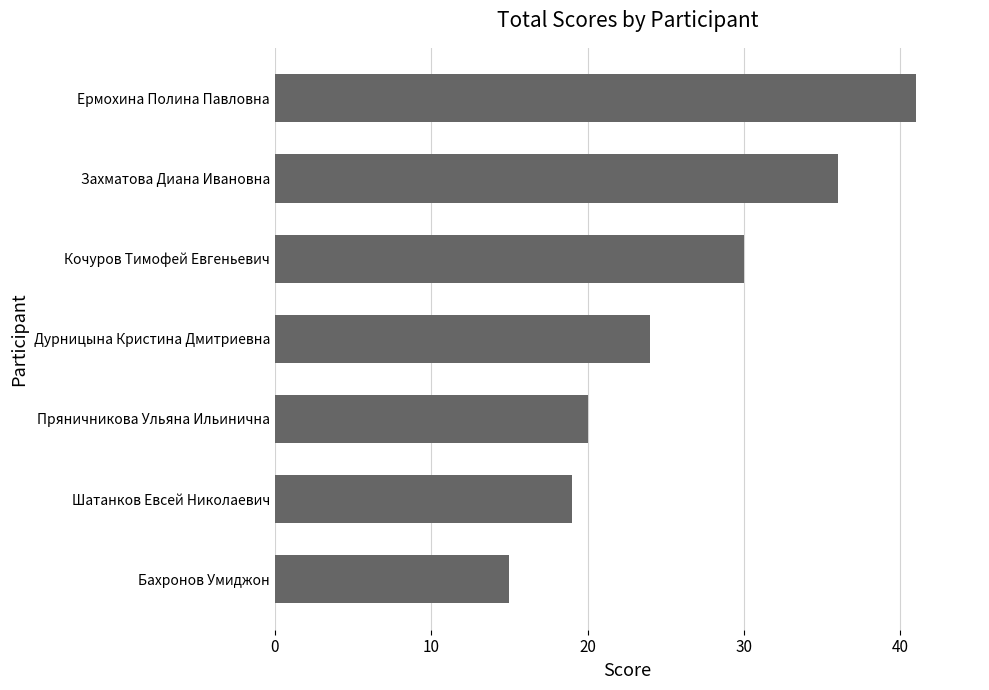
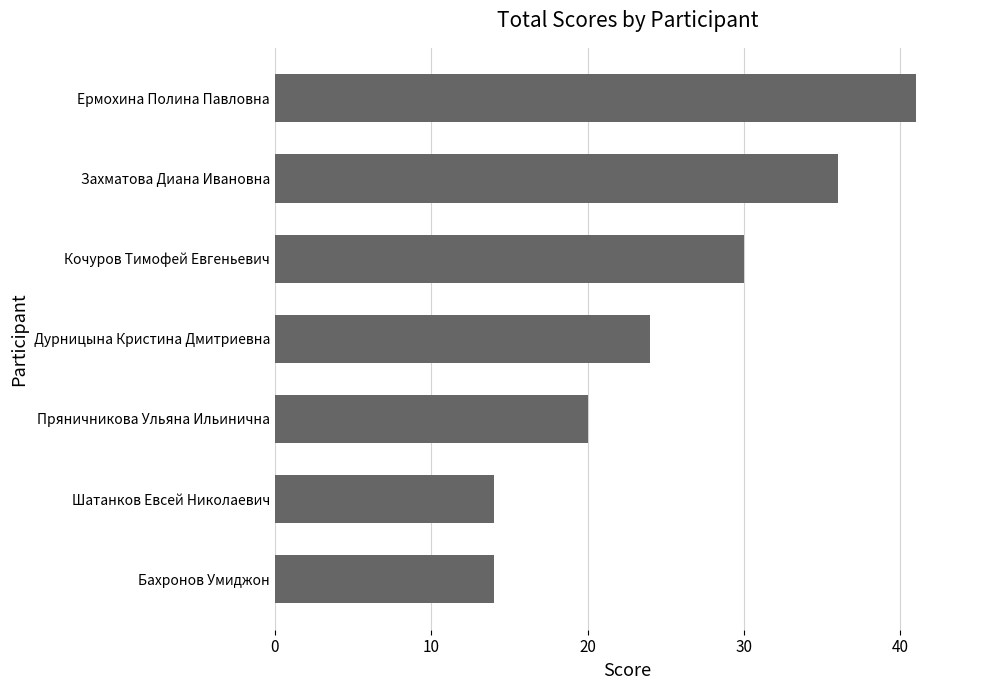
Шатанков Евсей Николаевич: 19 -> 14
Бахронов Умиджон: 15 -> 14
